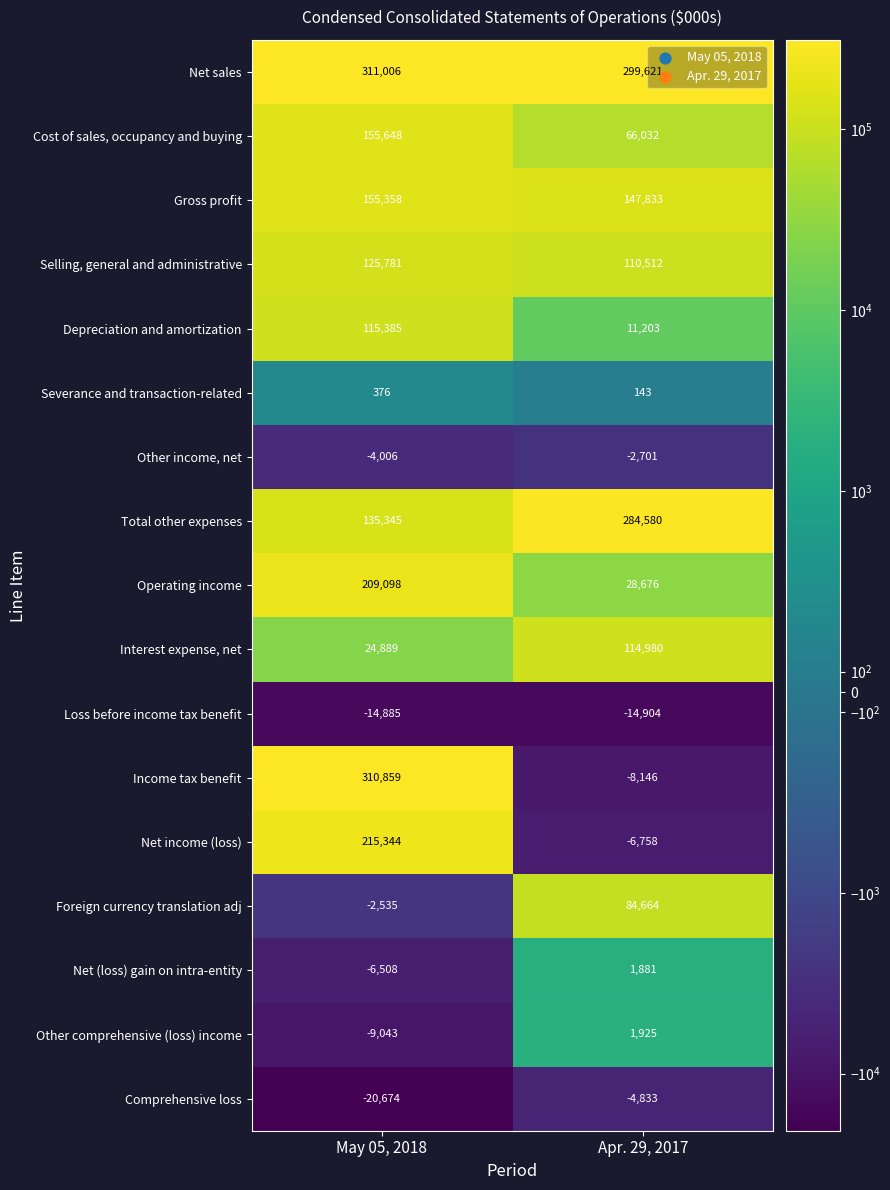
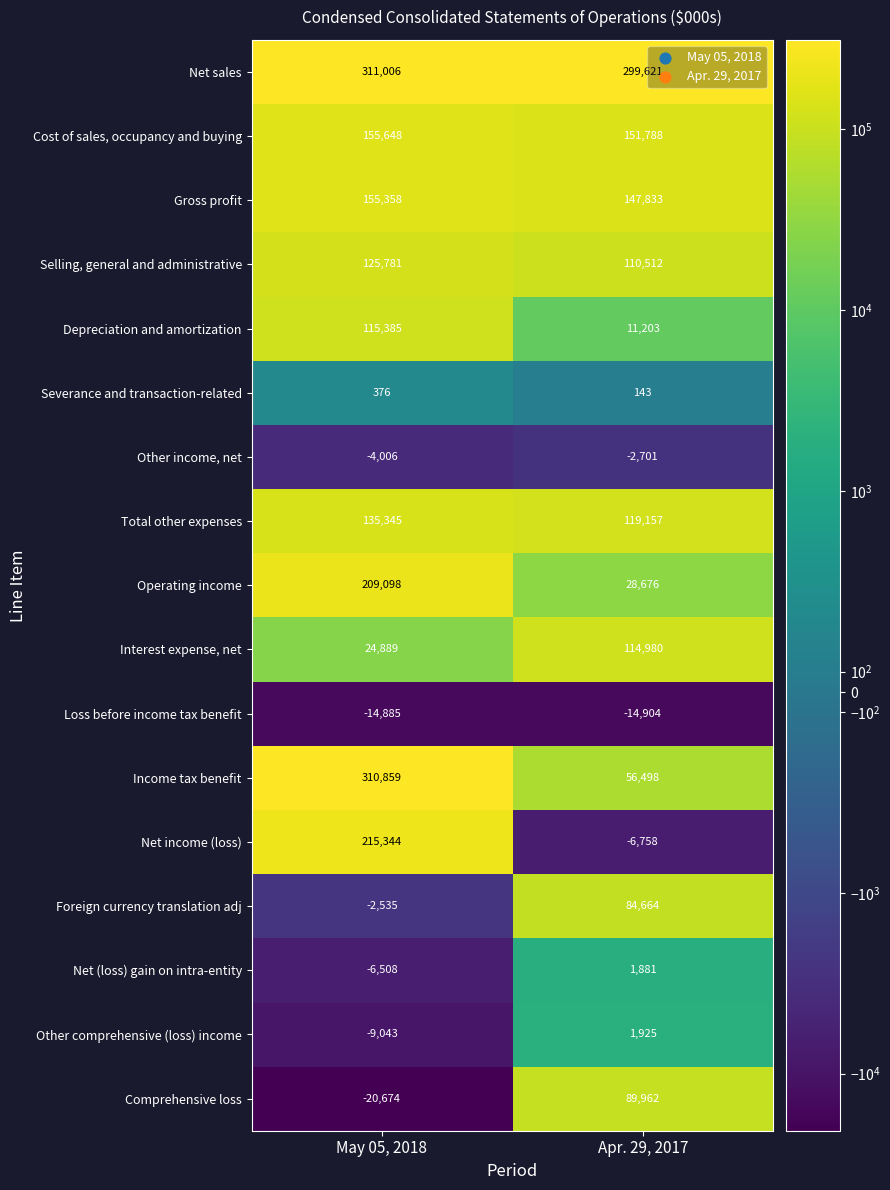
Cost of sales, occupancy and buying, Apr. 29, 2017: 66,032 -> 151,788
Total other expenses, Apr. 29, 2017: 284,580 -> 119,157
Income tax benefit, Apr. 29, 2017: -8,146 -> 56,498
Comprehensive loss, Apr. 29, 2017: -4,833 -> 89,962
